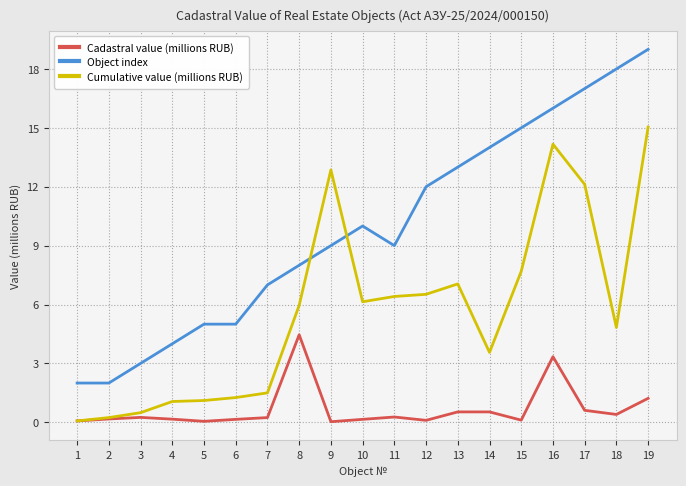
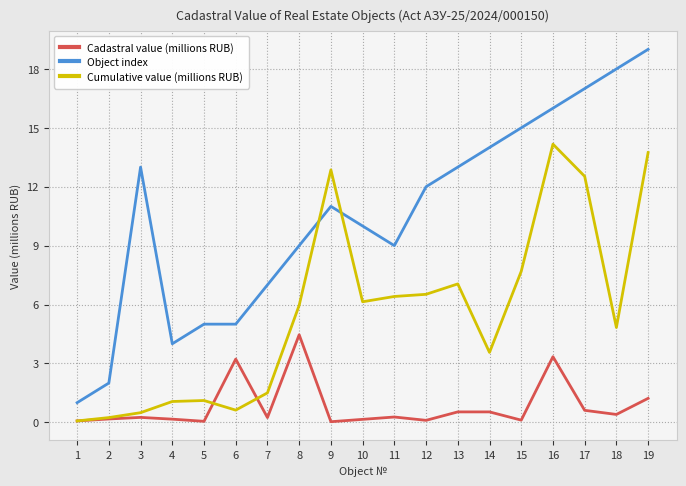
Object index, 1: 2 -> 1
Object index, 3: 3 -> 13
Cadastral value (millions RUB), 6: 0.2 -> 3.2
Cumulative value (millions RUB), 6: 1.3 -> 0.6
Object index, 8: 8 -> 9
Object index, 9: 9 -> 11
Cumulative value (millions RUB), 17: 12.1 -> 12.5
Cumulative value (millions RUB), 19: 15.0 -> 13.7
